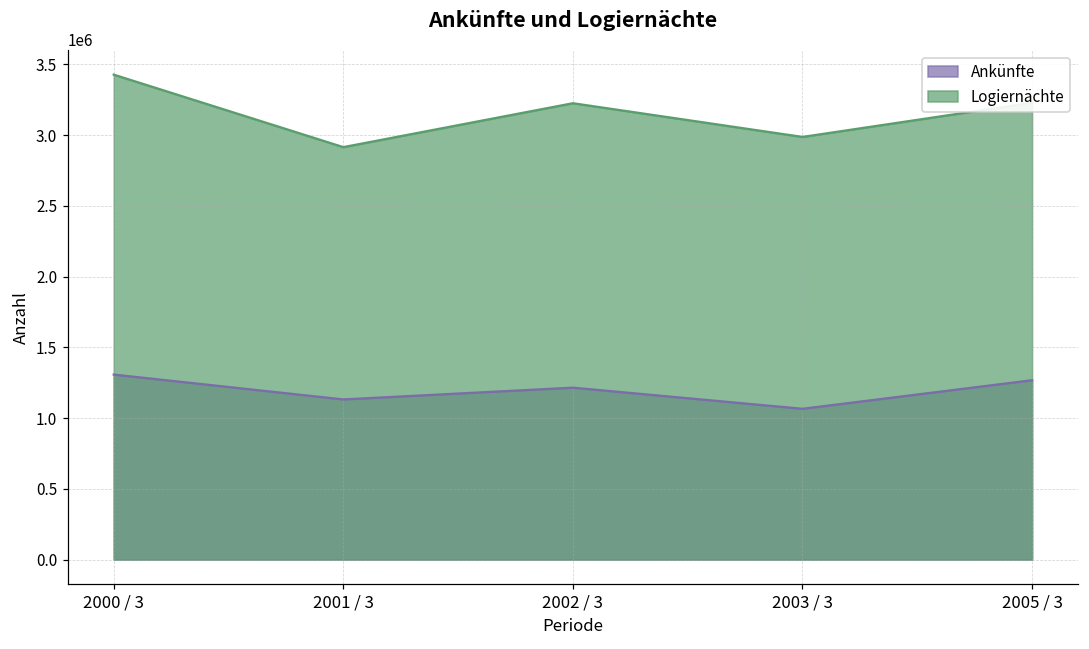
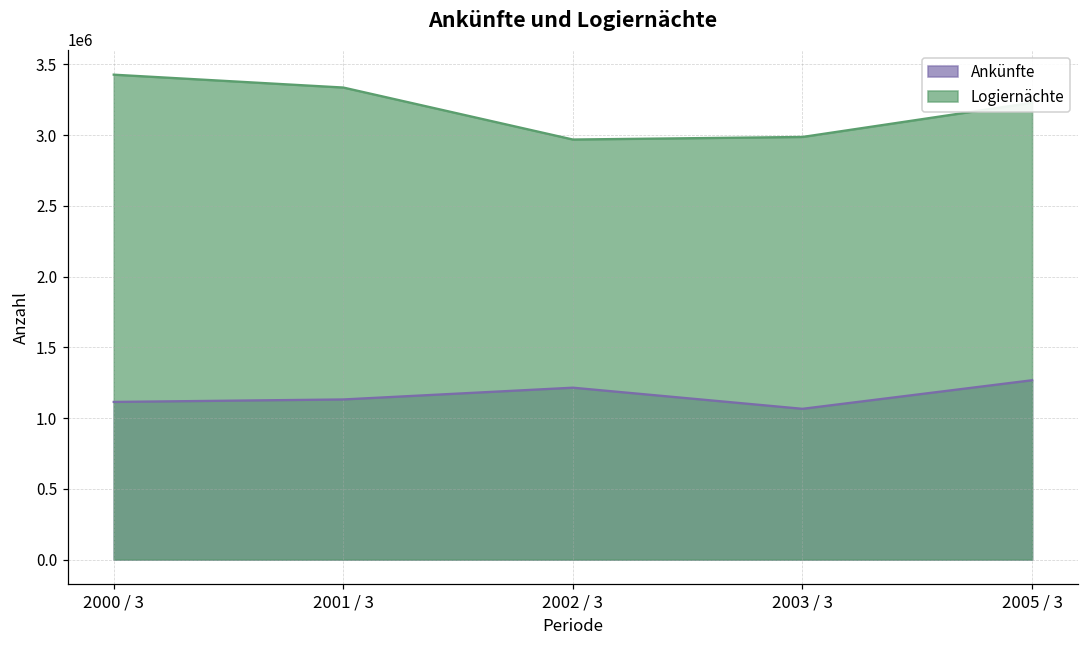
Ankünfte, 2000 / 3: 1310000 -> 1110000
Logiernächte, 2001 / 3: 2920000 -> 3340000
Logiernächte, 2002 / 3: 3230000 -> 2970000
